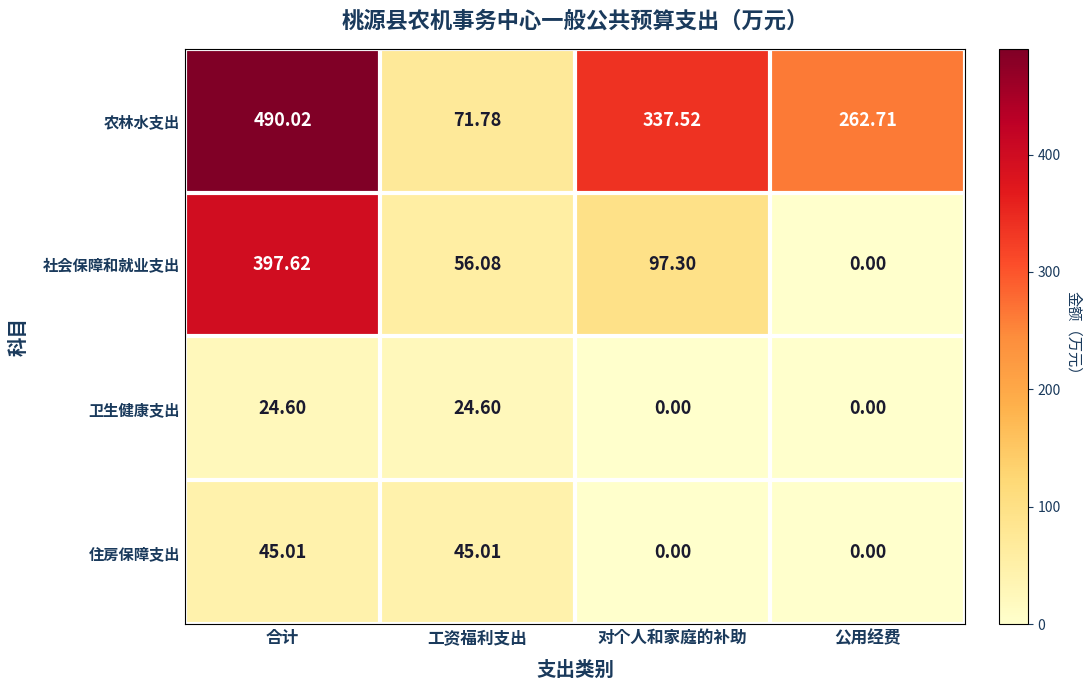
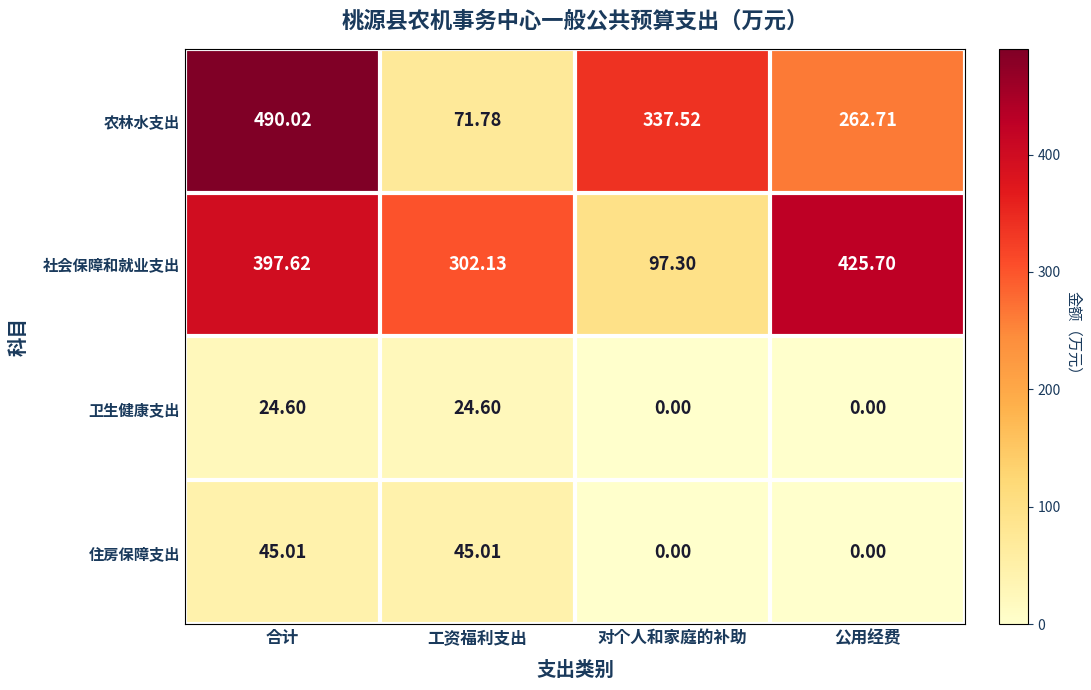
社会保障和就业支出, 工资福利支出: 56.08 -> 302.13
社会保障和就业支出, 公用经费: 0.00 -> 425.70
